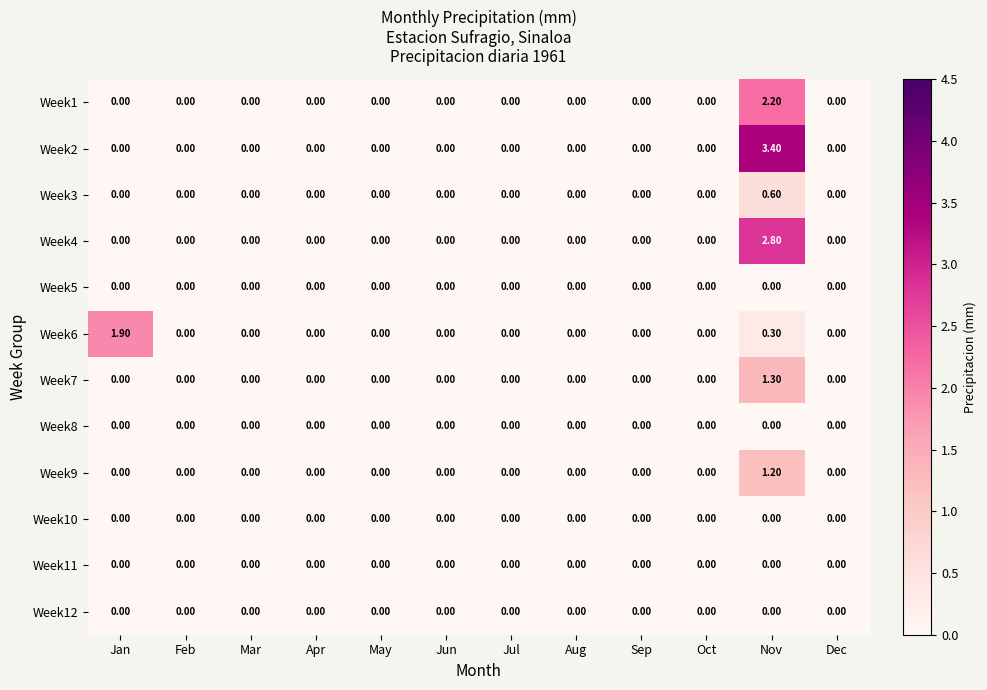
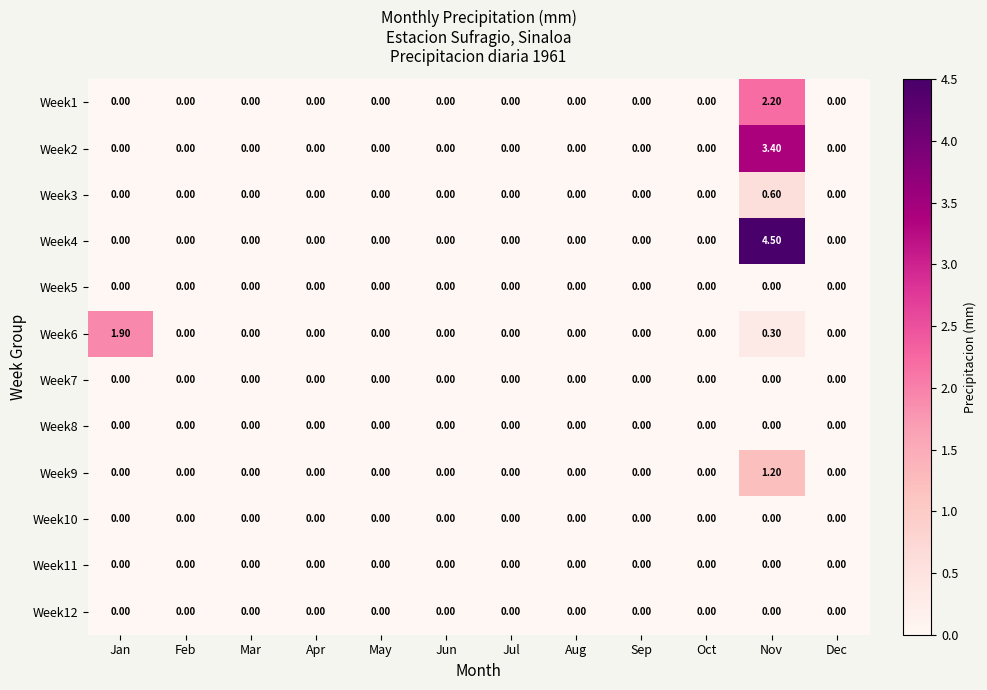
Week4, Nov: 2.80 -> 4.50
Week7, Nov: 1.30 -> 0.00
